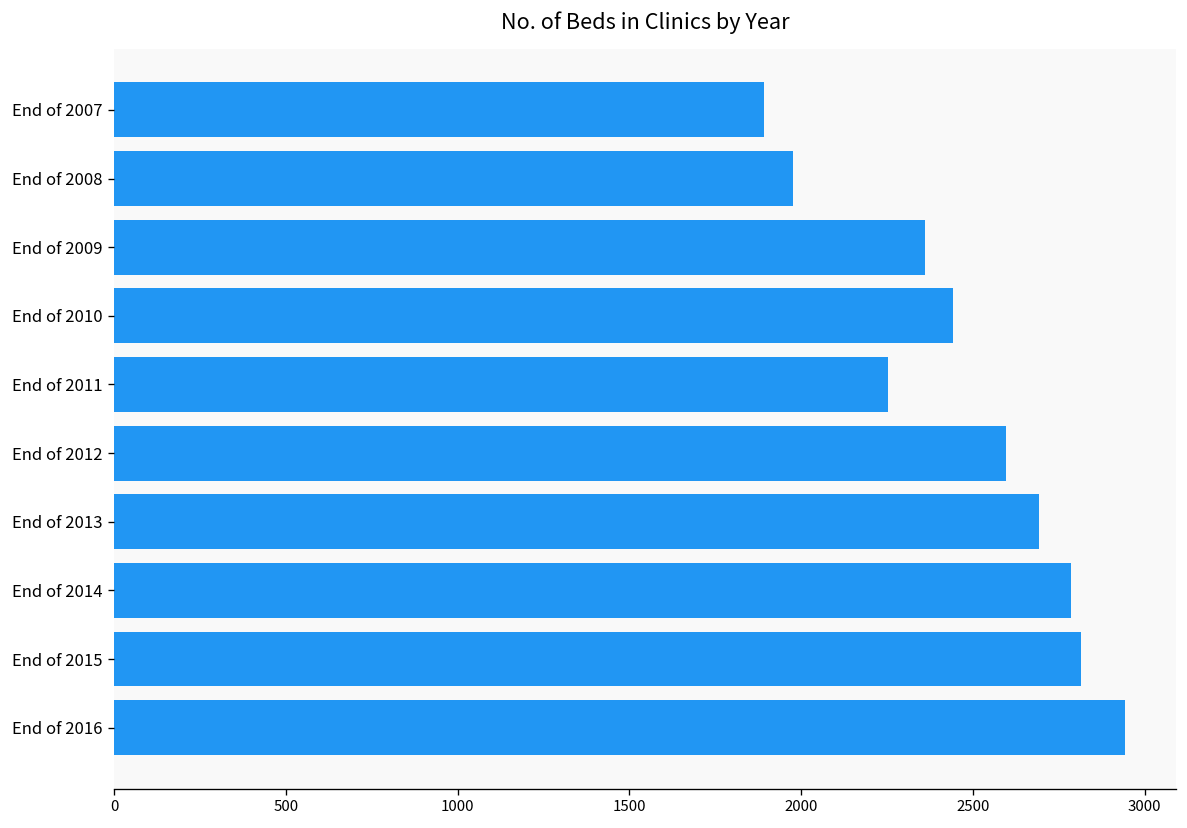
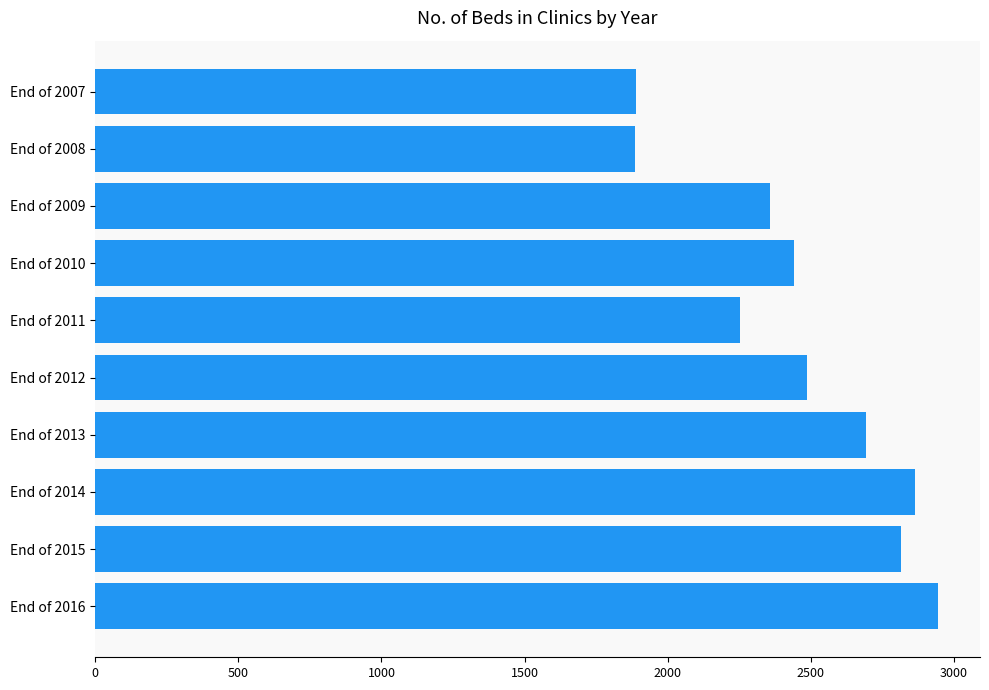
End of 2008: 1980 -> 1890
End of 2012: 2600 -> 2490
End of 2014: 2790 -> 2860
